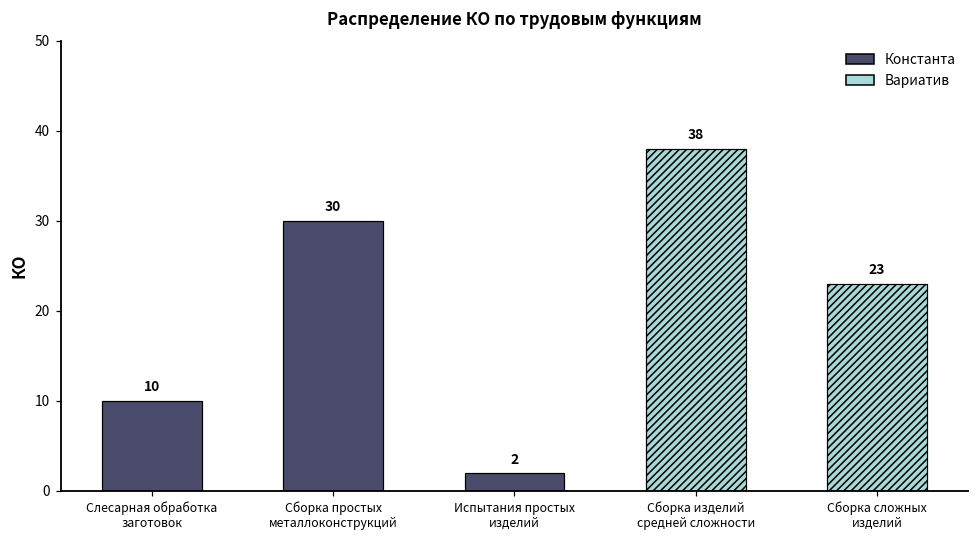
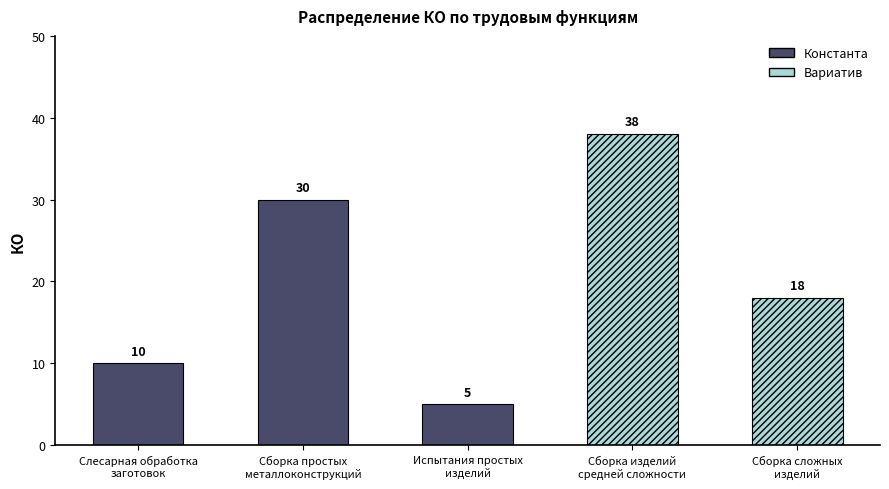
Испытания простых изделий: 2 -> 5
Сборка сложных изделий: 23 -> 18
